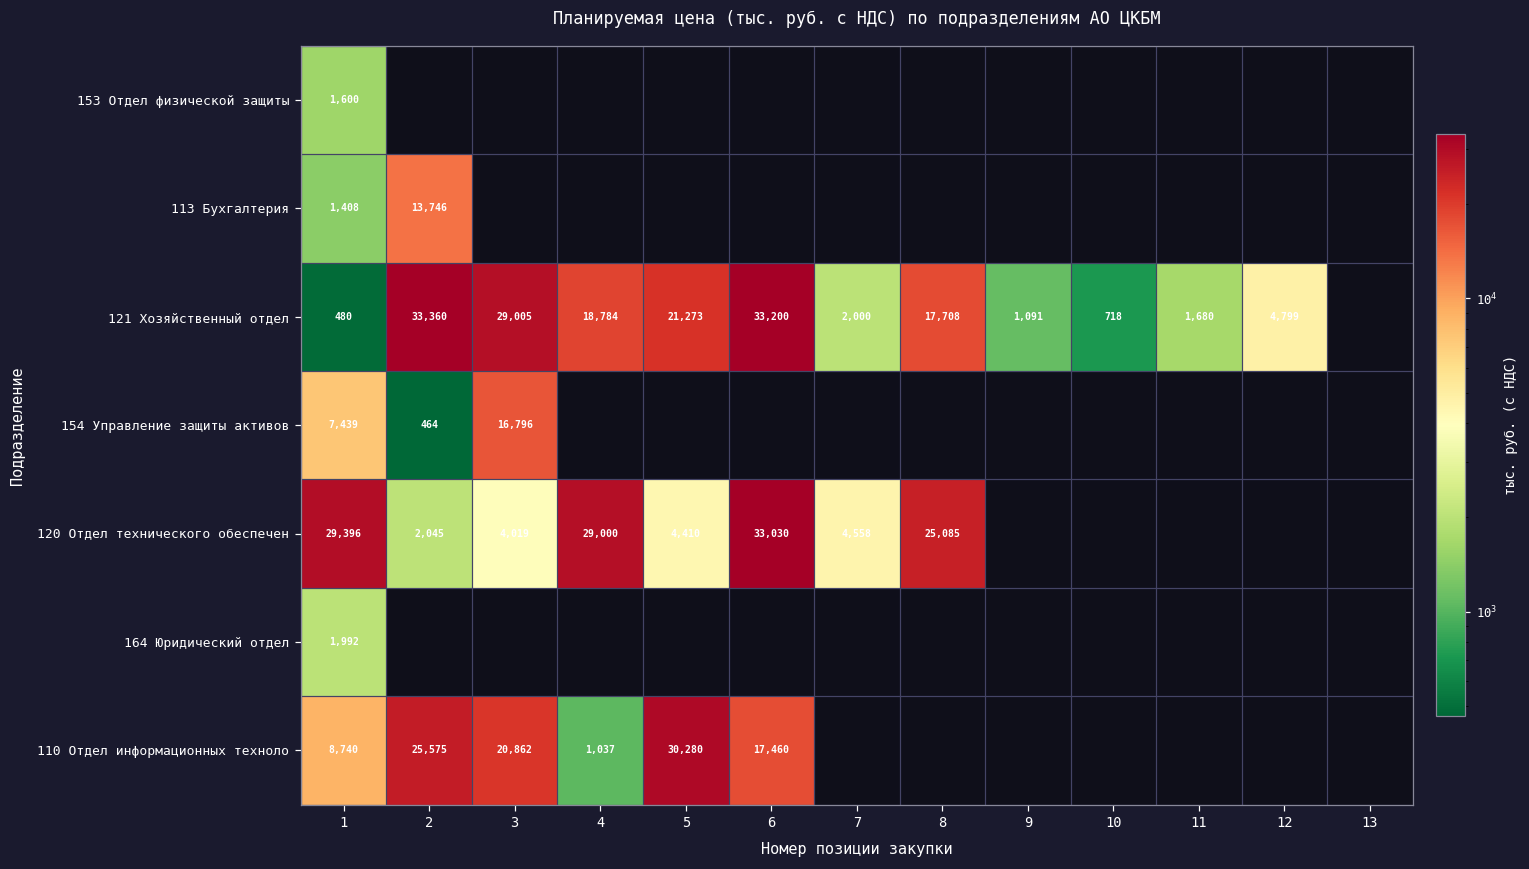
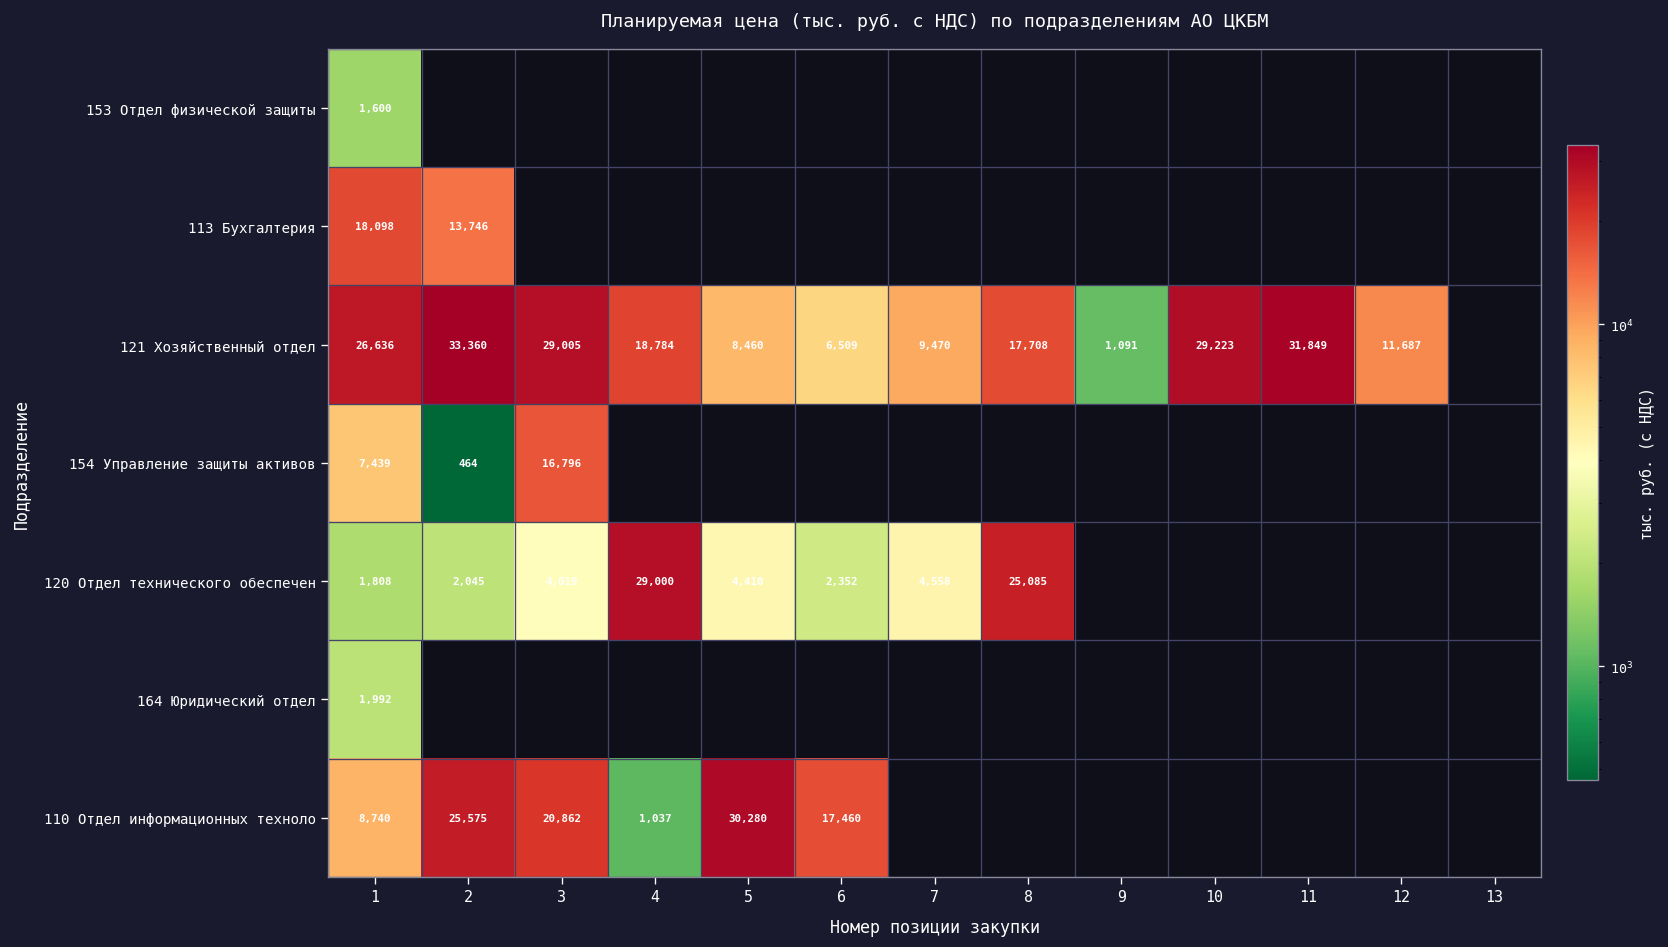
113 Бухгалтерия, 1: 1,408 -> 18,098
121 Хозяйственный отдел, 1: 480 -> 26,636
121 Хозяйственный отдел, 5: 21,273 -> 8,460
121 Хозяйственный отдел, 6: 33,200 -> 6,509
121 Хозяйственный отдел, 7: 2,000 -> 9,470
121 Хозяйственный отдел, 10: 718 -> 29,223
121 Хозяйственный отдел, 11: 1,680 -> 31,849
121 Хозяйственный отдел, 12: 4,799 -> 11,687
120 Отдел технического обеспечен, 1: 29,396 -> 1,808
120 Отдел технического обеспечен, 6: 33,030 -> 2,352
